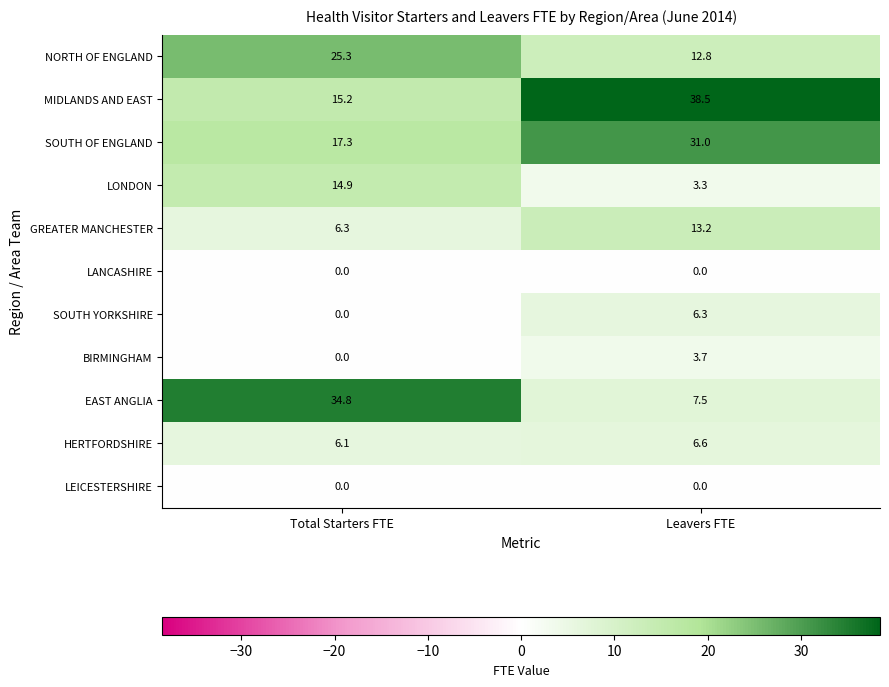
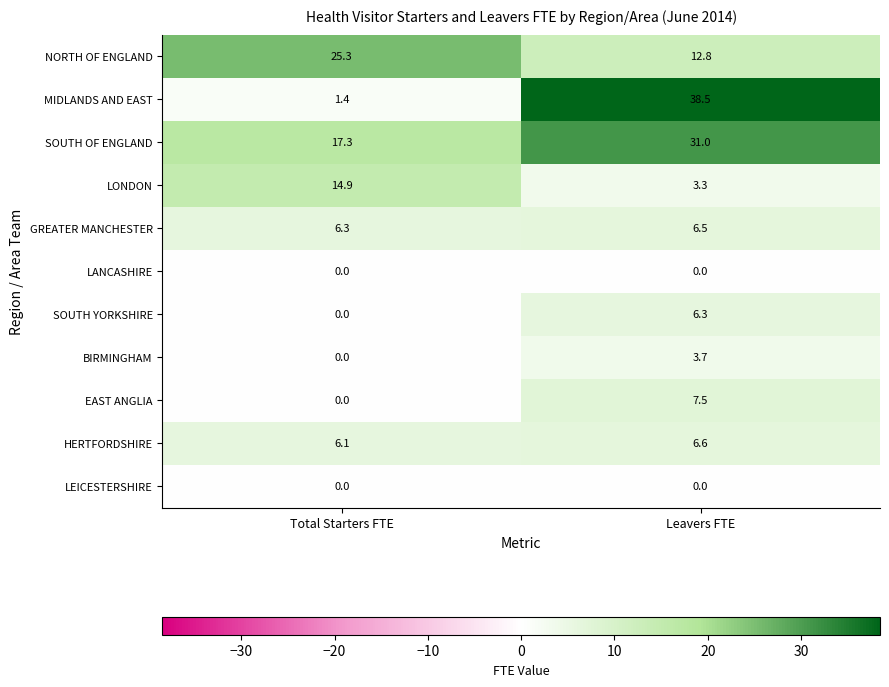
MIDLANDS AND EAST, Total Starters FTE: 15.2 -> 1.4
GREATER MANCHESTER, Leavers FTE: 13.2 -> 6.5
EAST ANGLIA, Total Starters FTE: 34.8 -> 0.0
